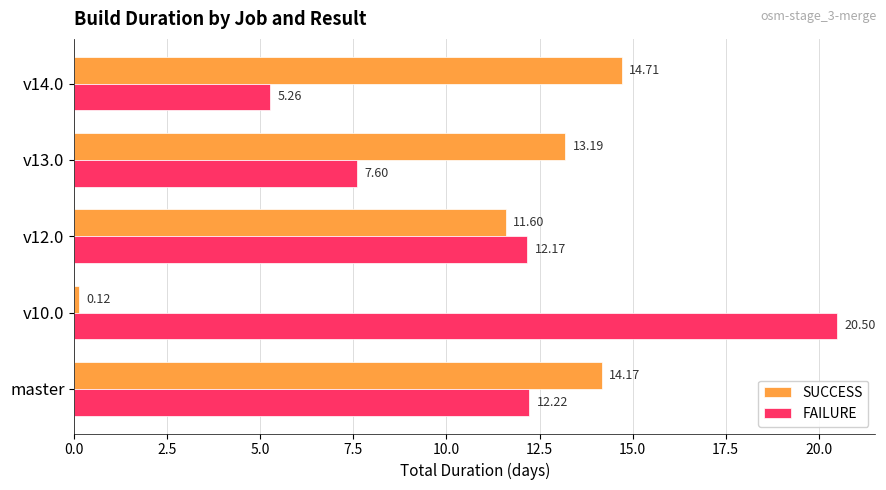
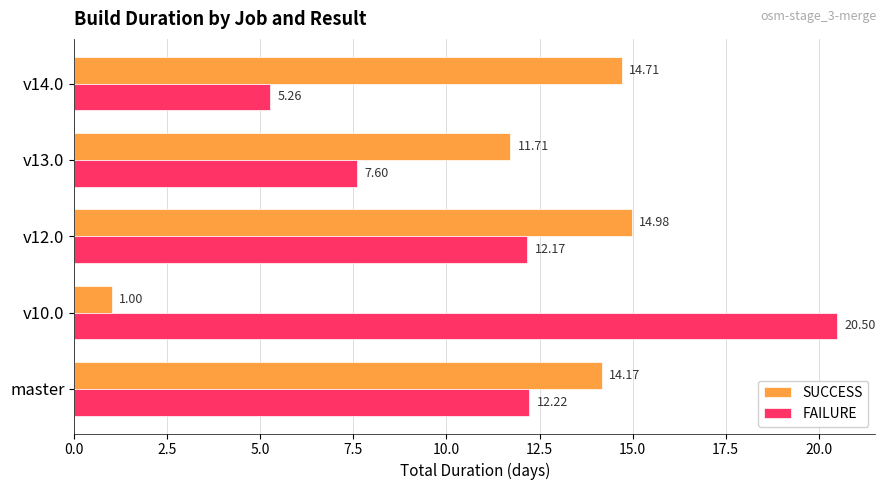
SUCCESS, v13.0: 13.19 -> 11.71
SUCCESS, v12.0: 11.60 -> 14.98
SUCCESS, v10.0: 0.12 -> 1.00
